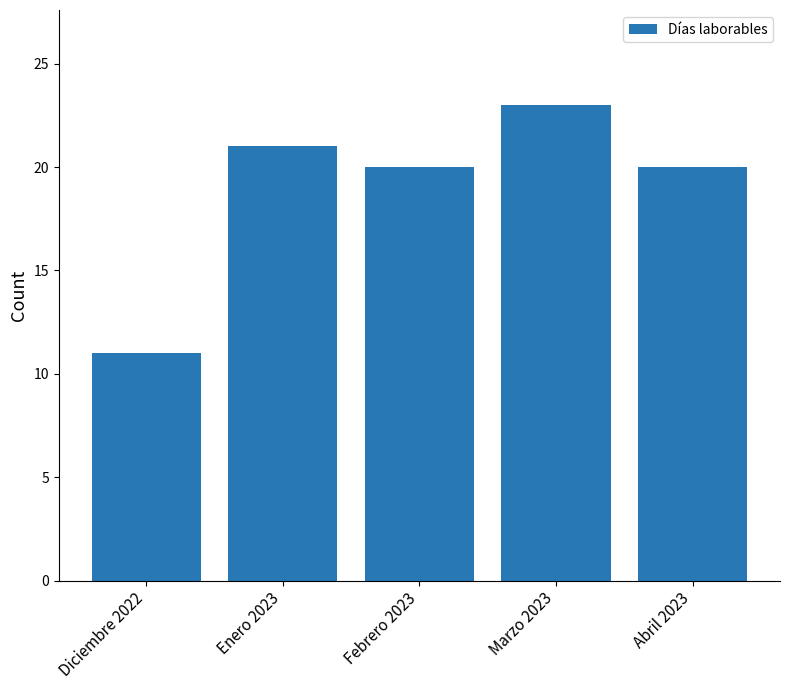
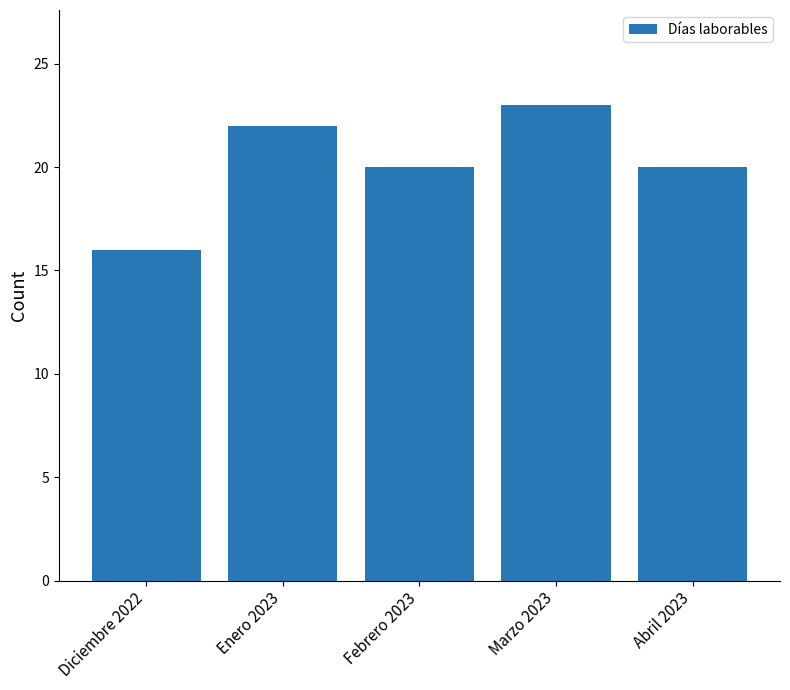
Diciembre 2022: 11 -> 16
Enero 2023: 21 -> 22
